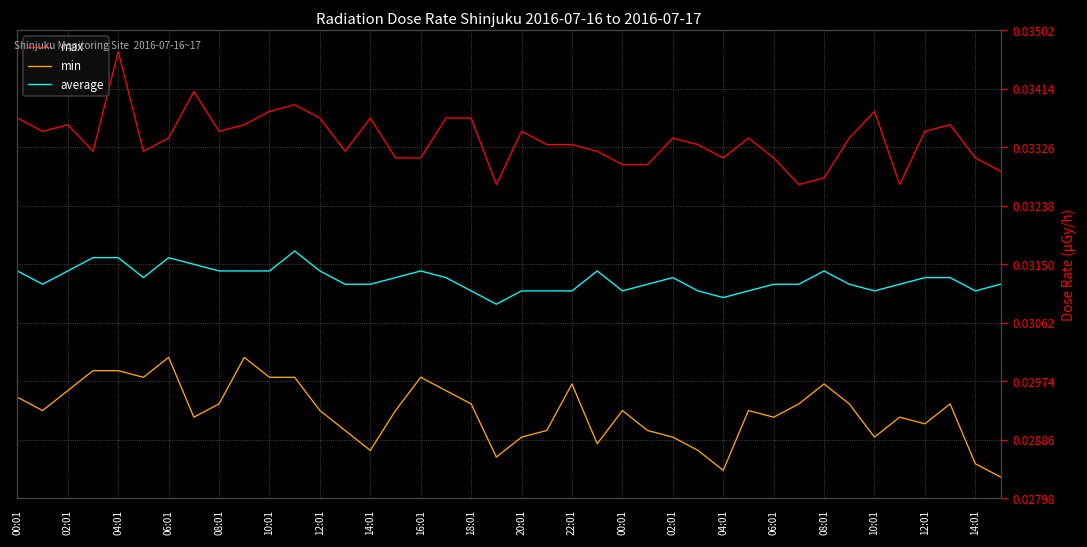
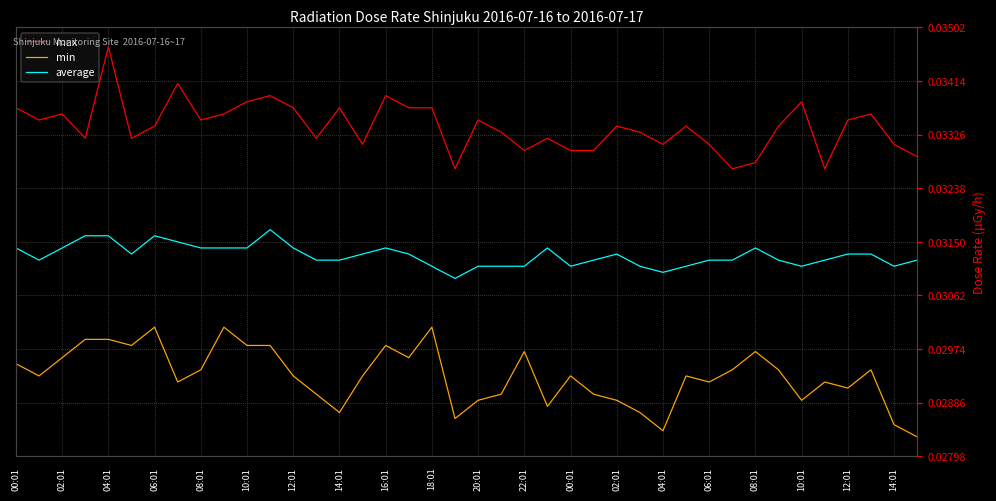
max, 16:01: 0.0331 -> 0.0339
min, 18:01: 0.0294 -> 0.0301
max, 22:01: 0.0333 -> 0.0330
